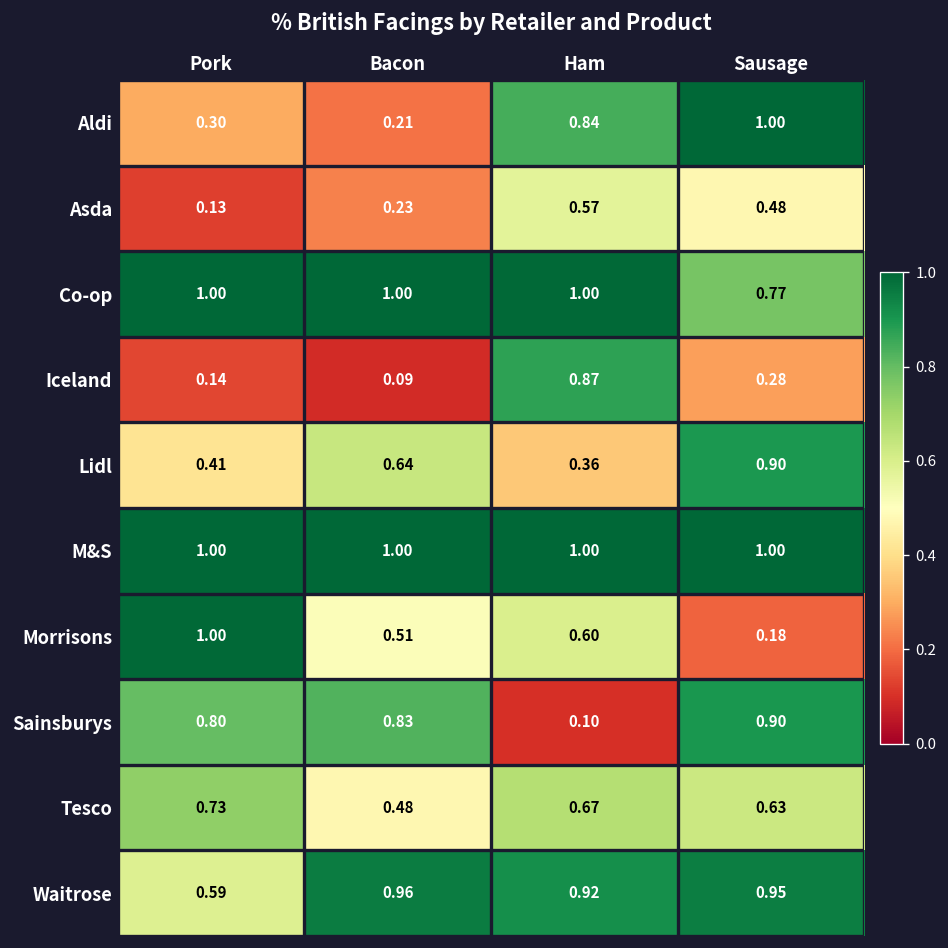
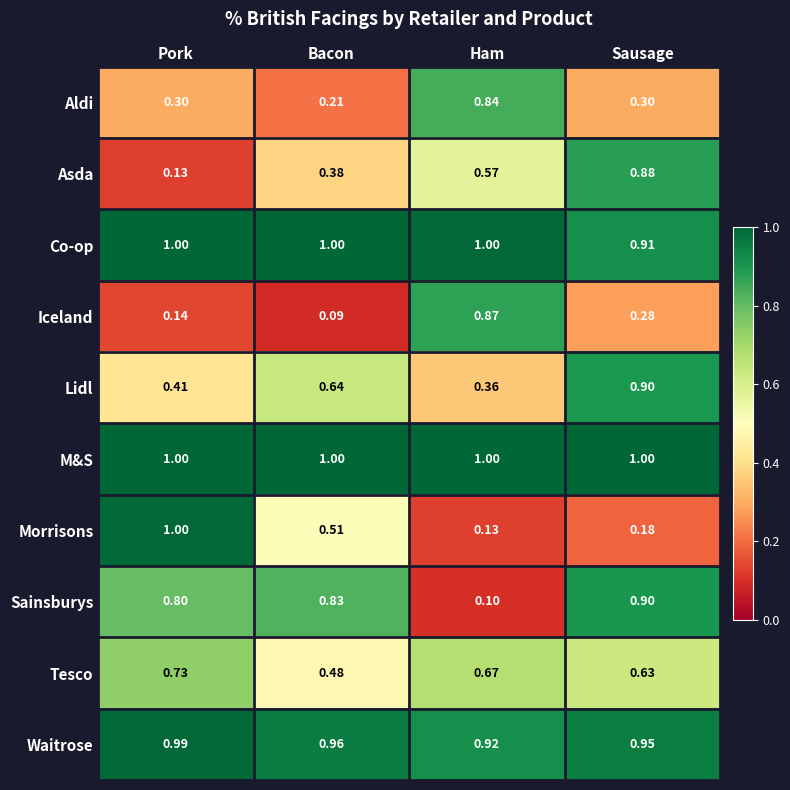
Aldi, Sausage: 1.00 -> 0.30
Asda, Bacon: 0.23 -> 0.38
Asda, Sausage: 0.48 -> 0.88
Co-op, Sausage: 0.77 -> 0.91
Morrisons, Ham: 0.60 -> 0.13
Waitrose, Pork: 0.59 -> 0.99
